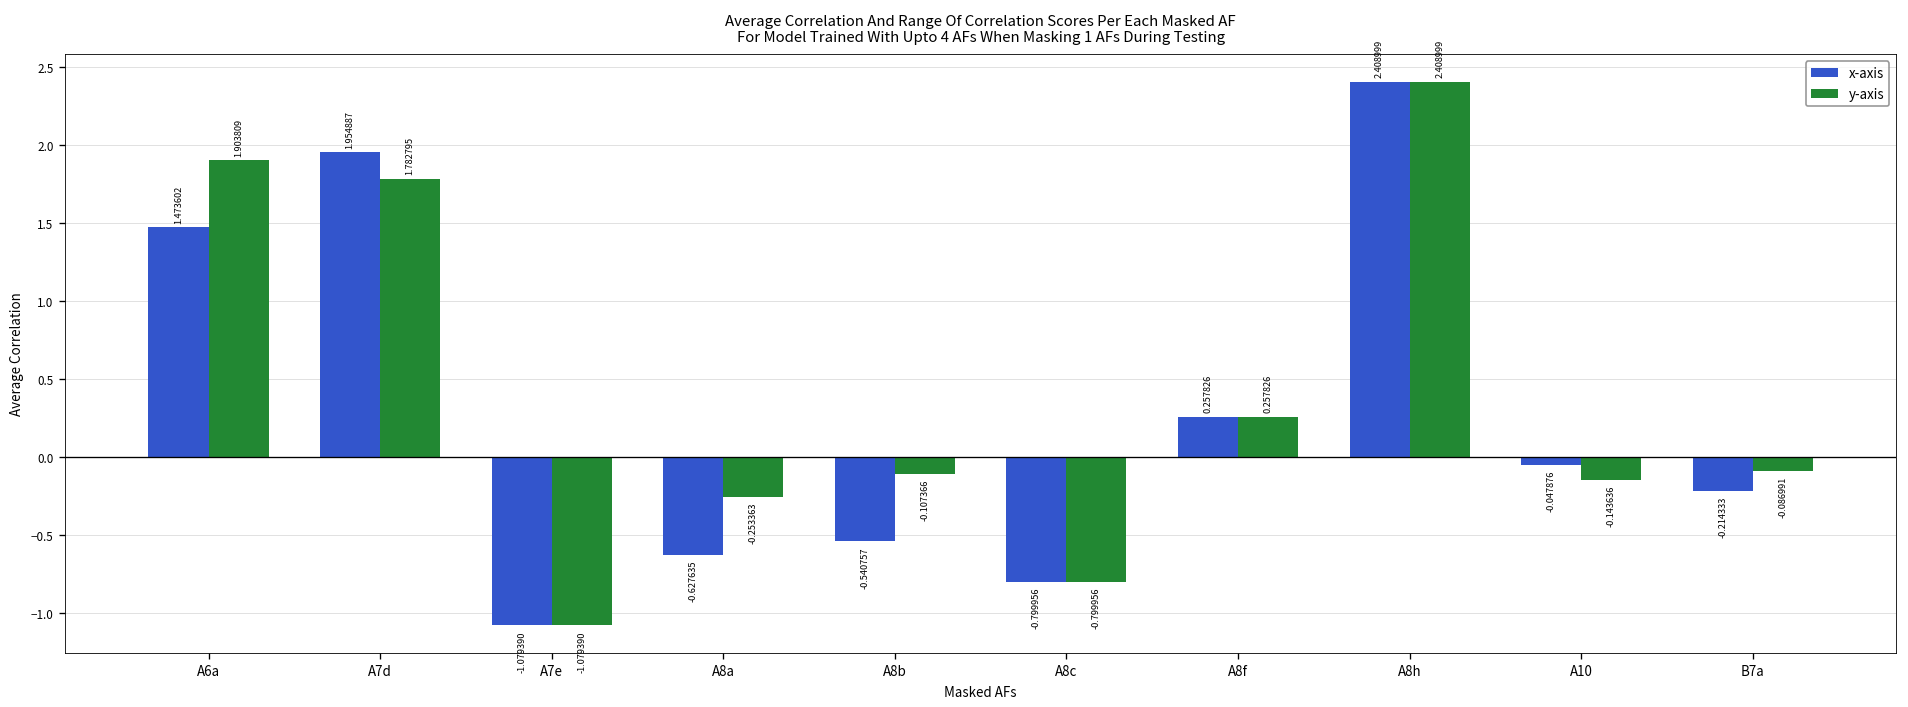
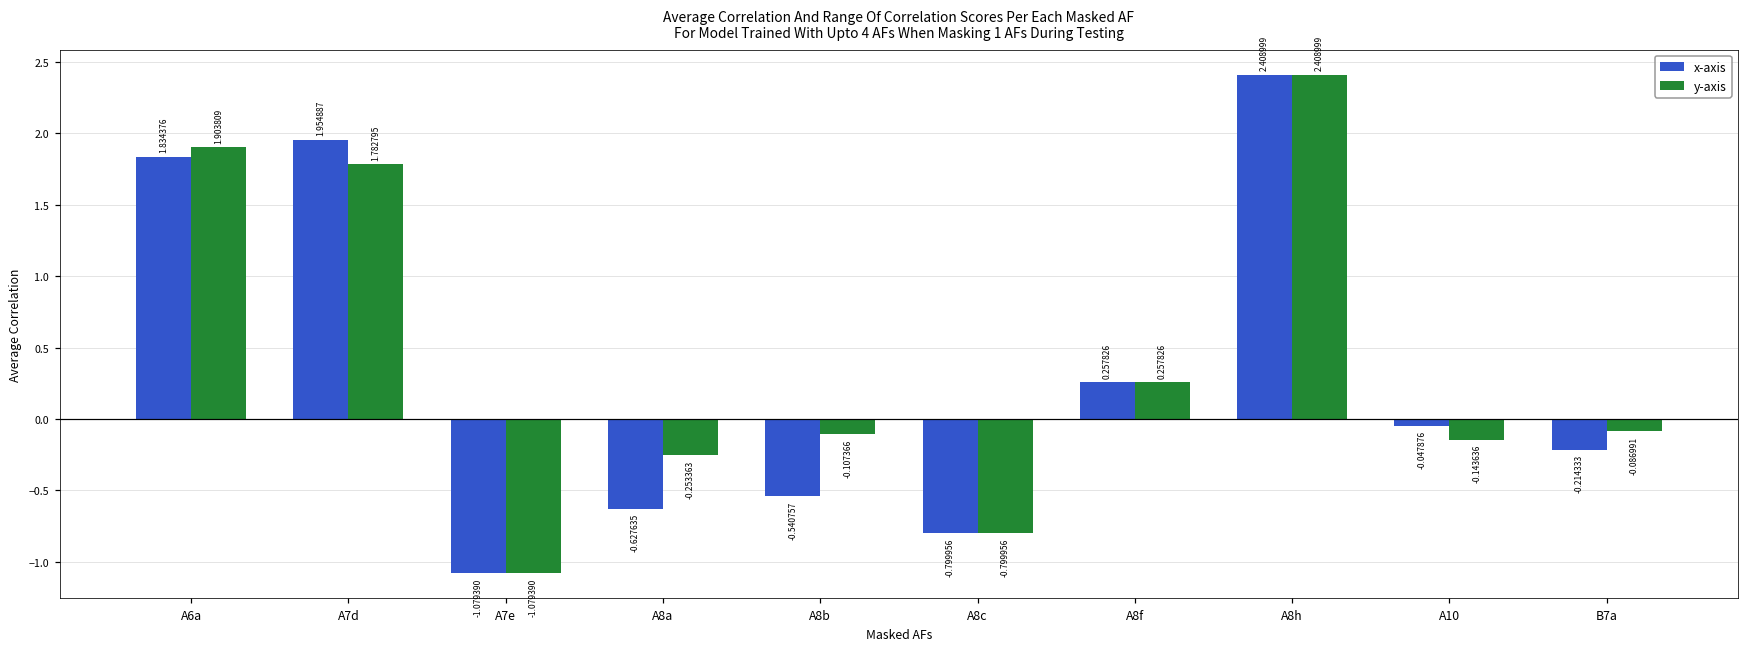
x-axis, A6a: 1.473602 -> 1.834376
